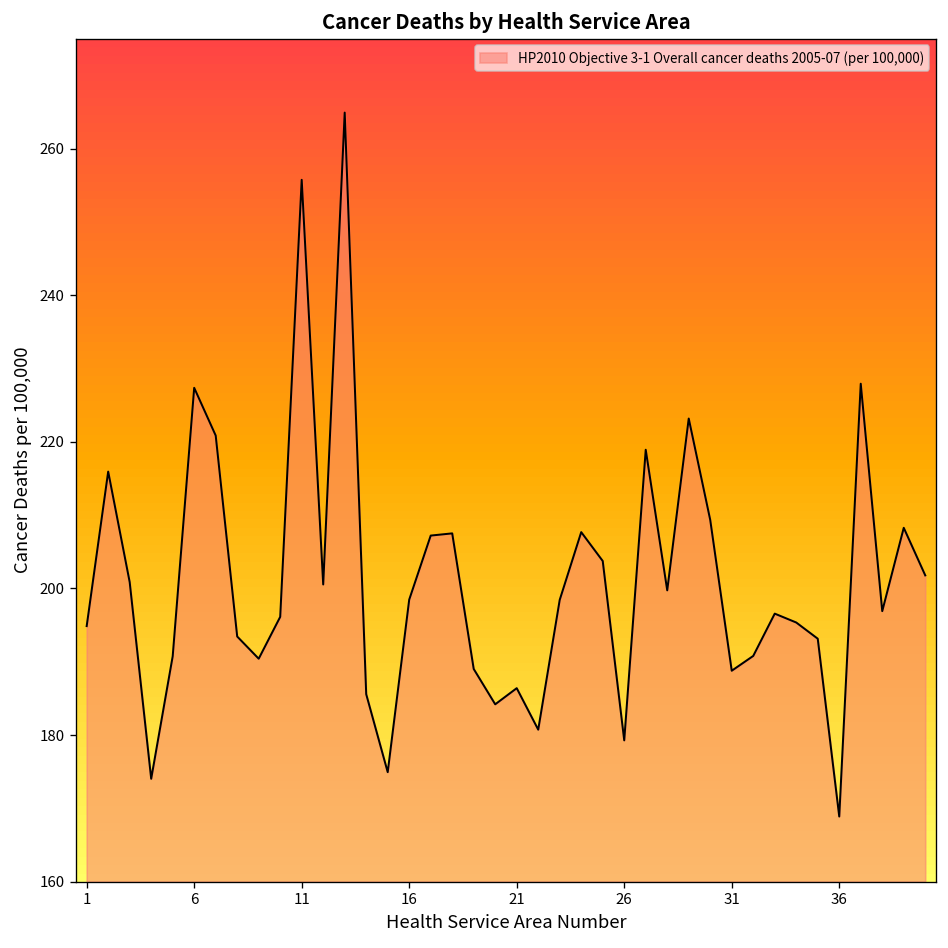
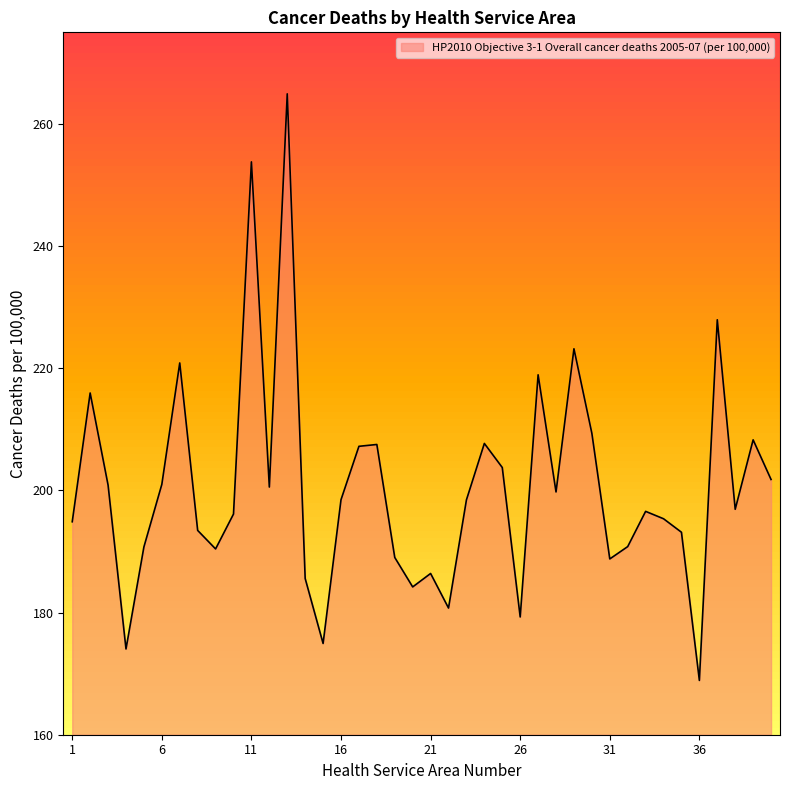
6: 227 -> 201
11: 256 -> 254
